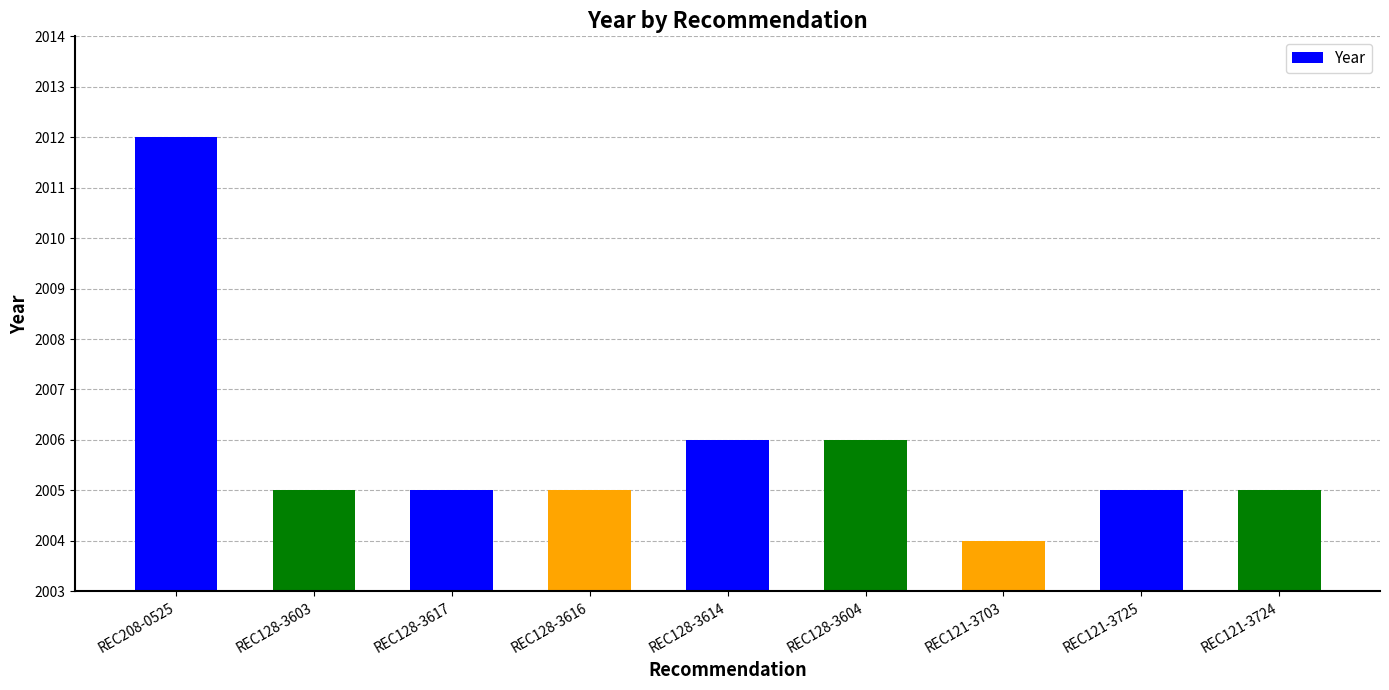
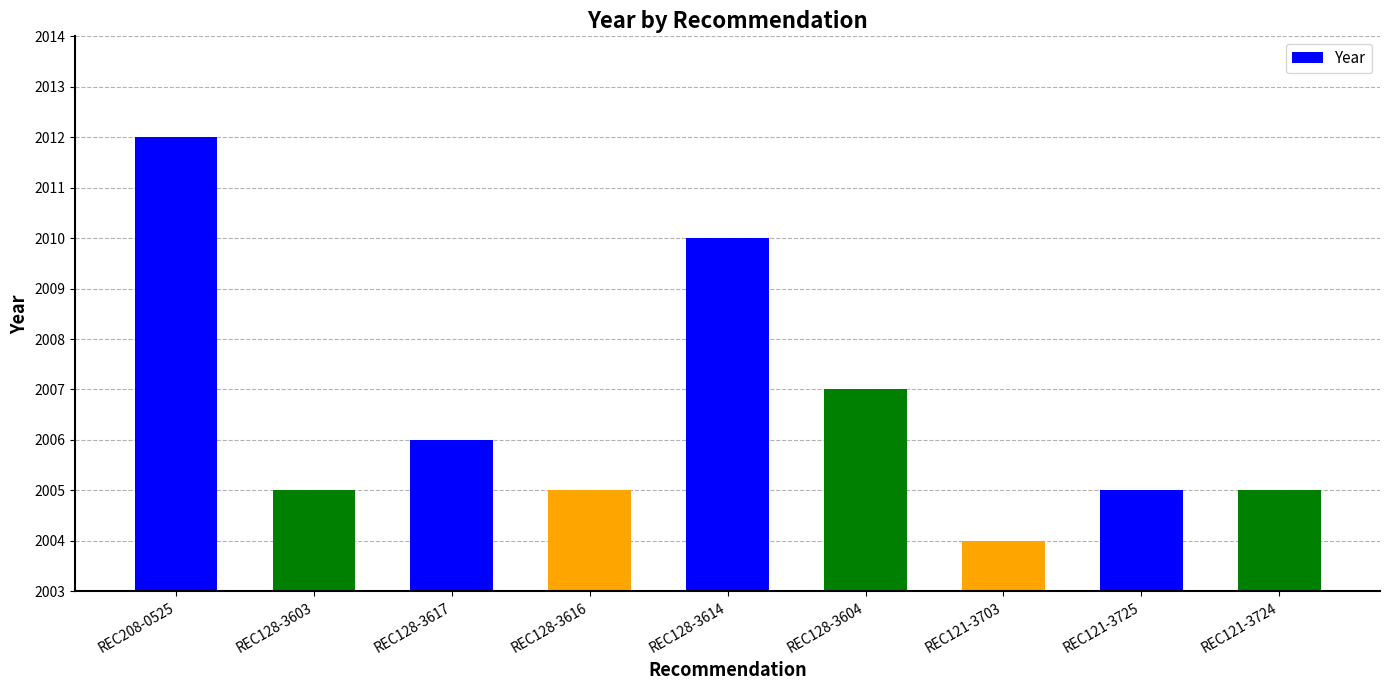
REC128-3617: 2005 -> 2006
REC128-3614: 2006 -> 2010
REC128-3604: 2006 -> 2007
